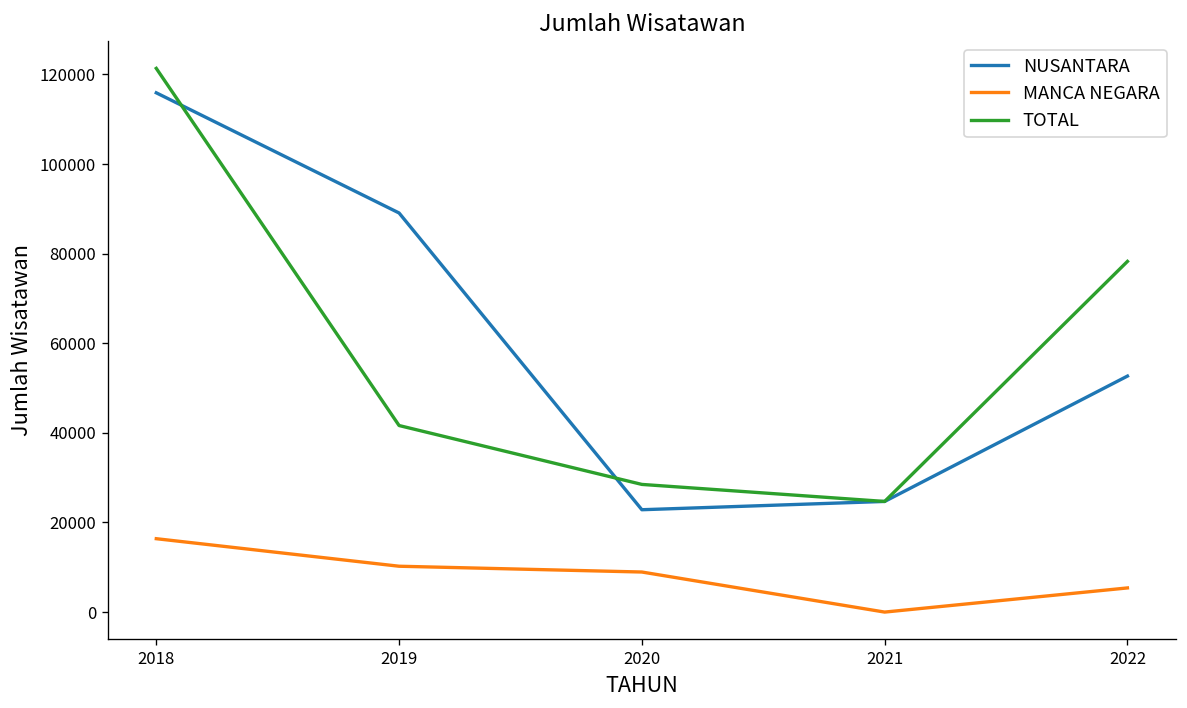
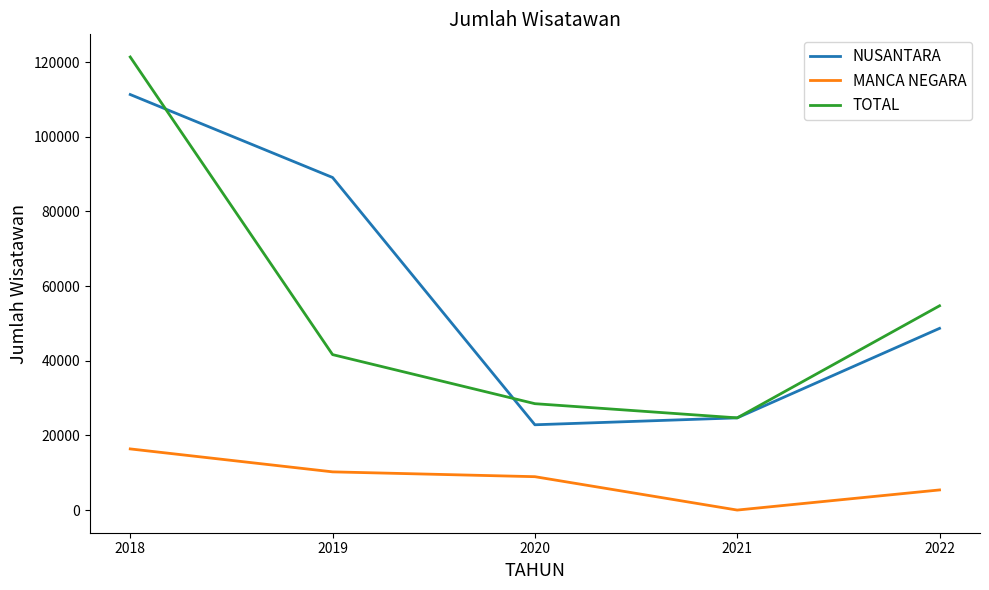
NUSANTARA, 2018: 116000 -> 111000
NUSANTARA, 2022: 53000 -> 49000
TOTAL, 2022: 78000 -> 55000
